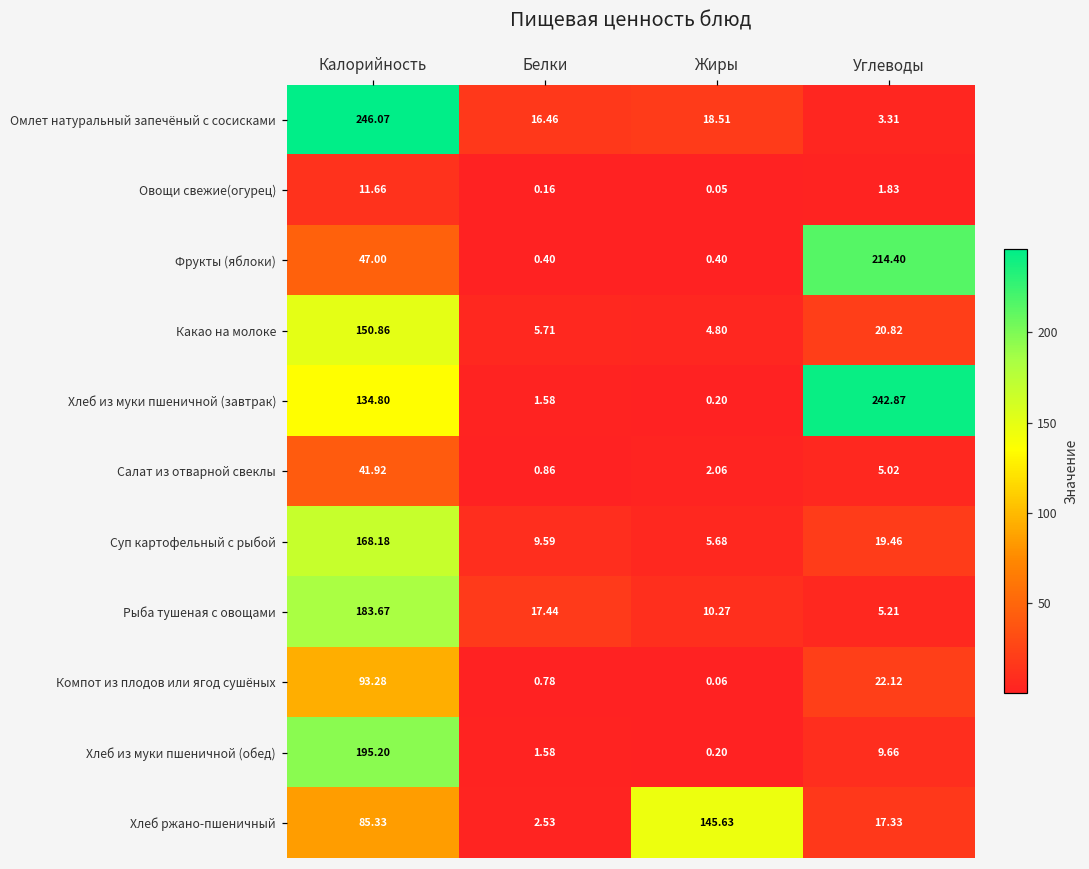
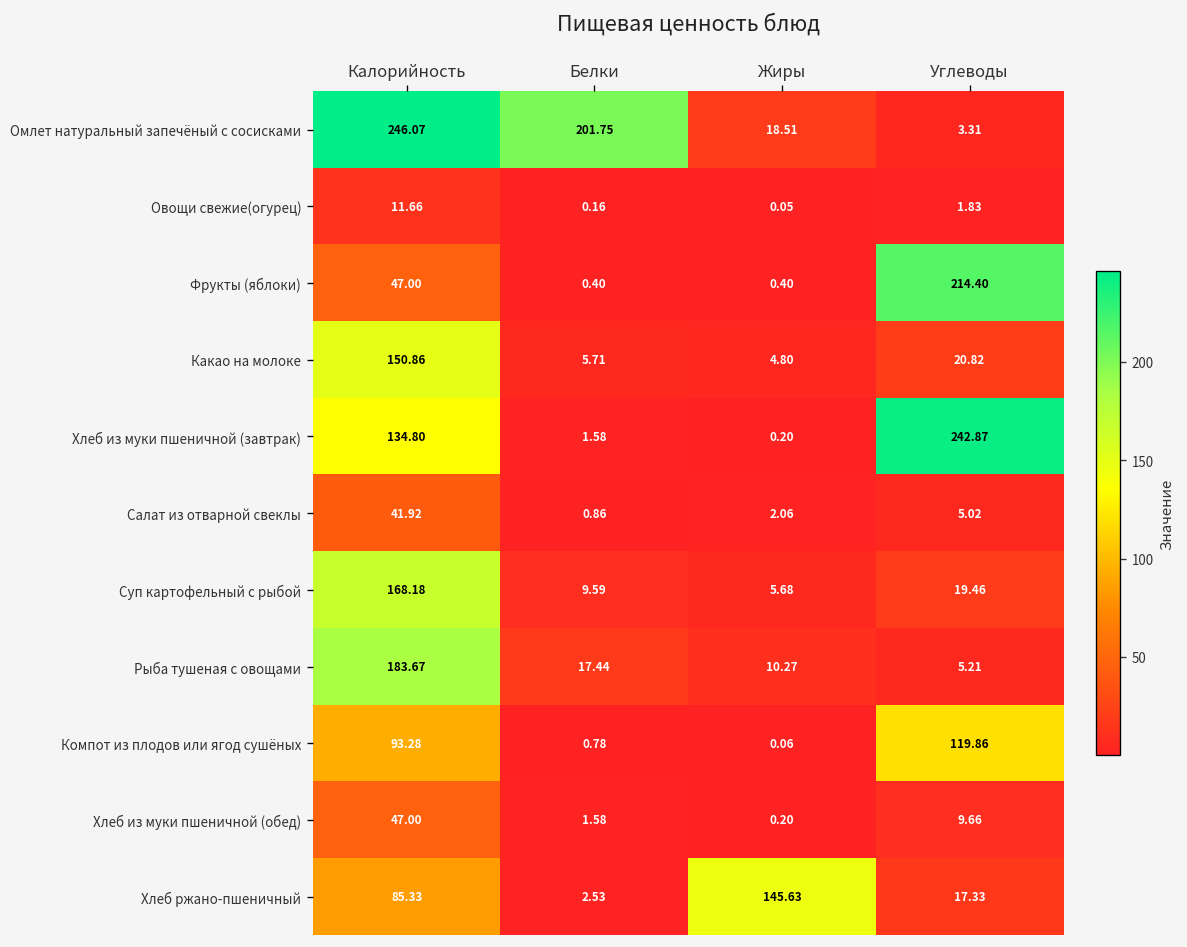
Омлет натуральный запечёный с сосисками, Белки: 16.46 -> 201.75
Компот из плодов или ягод сушёных, Углеводы: 22.12 -> 119.86
Хлеб из муки пшеничной (обед), Калорийность: 195.20 -> 47.00
